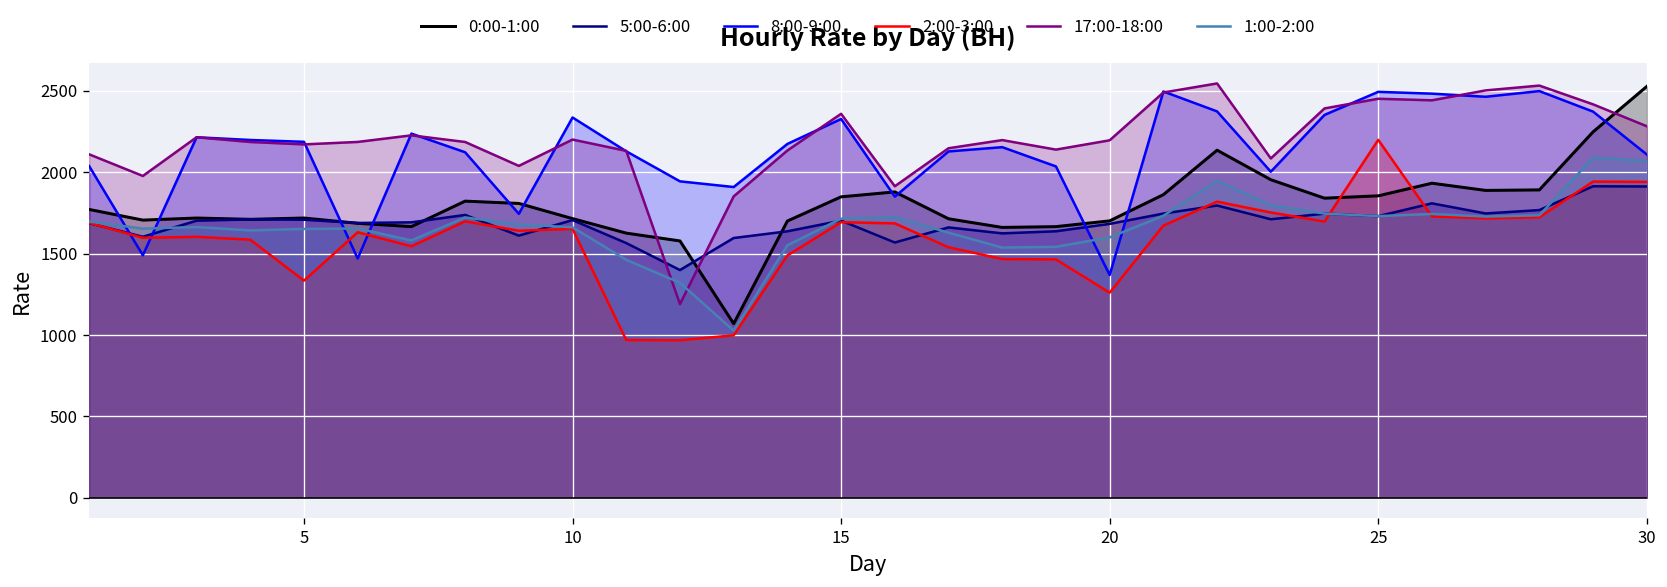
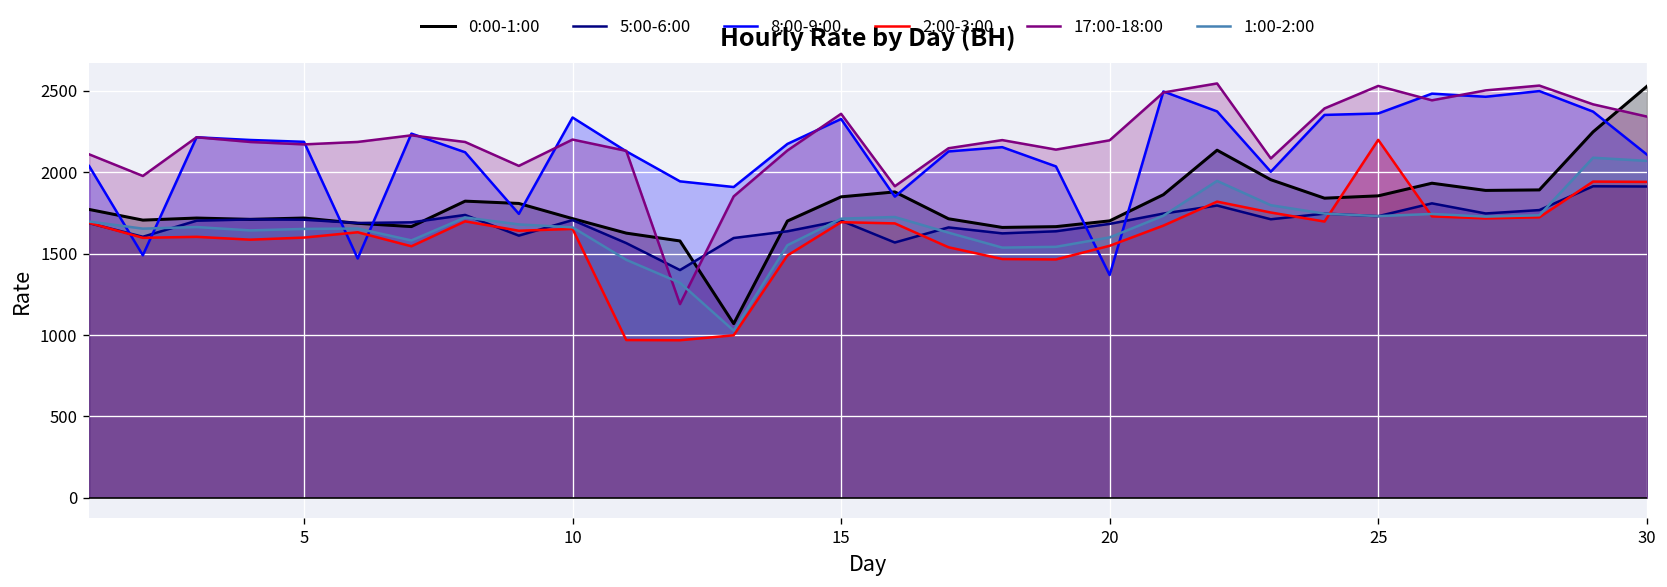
2:00-3:00, 5: 1330 -> 1600
2:00-3:00, 20: 1260 -> 1550
8:00-9:00, 25: 2490 -> 2360
17:00-18:00, 25: 2450 -> 2530
17:00-18:00, 30: 2280 -> 2340
